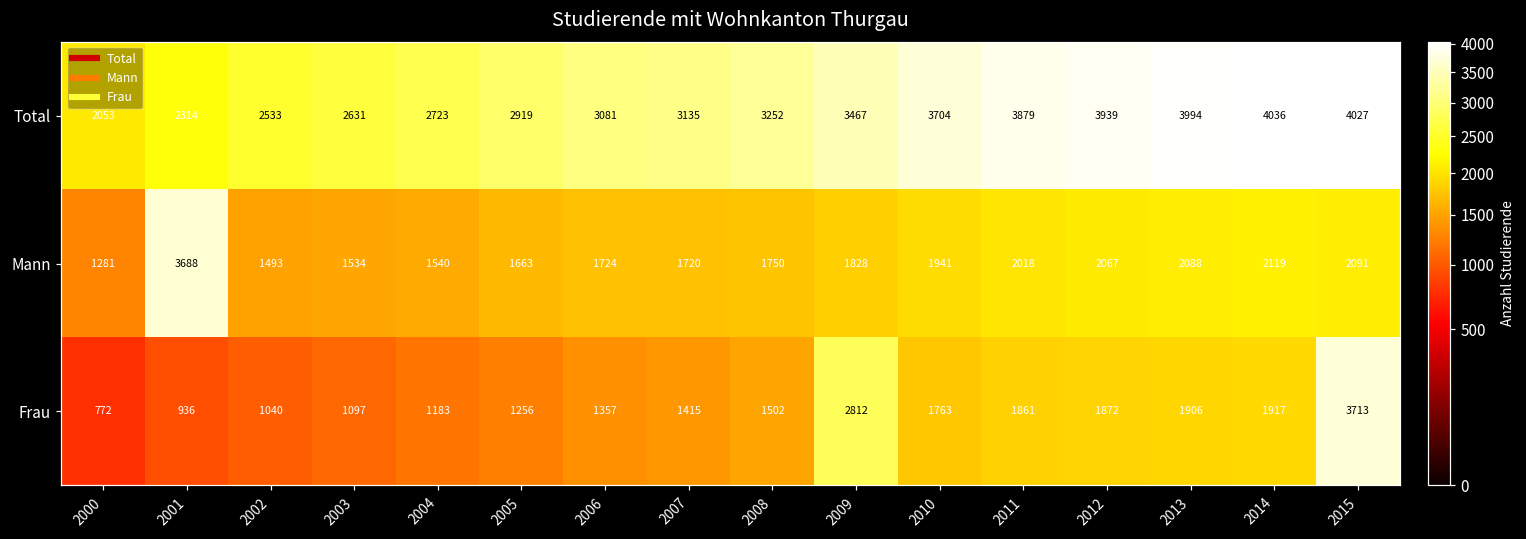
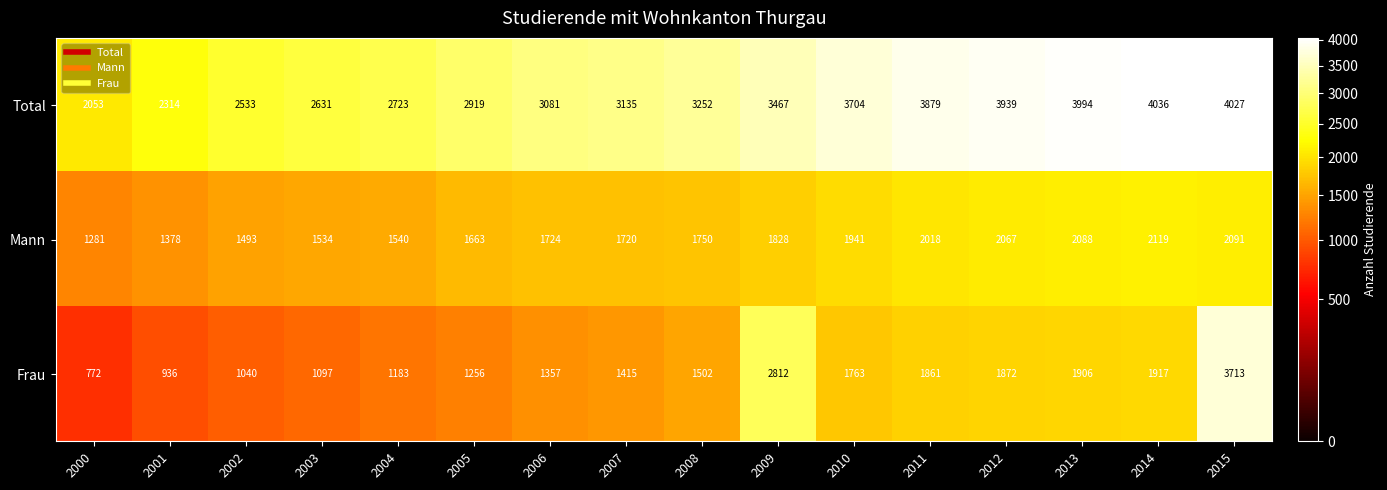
Mann, 2001: 3688 -> 1378
